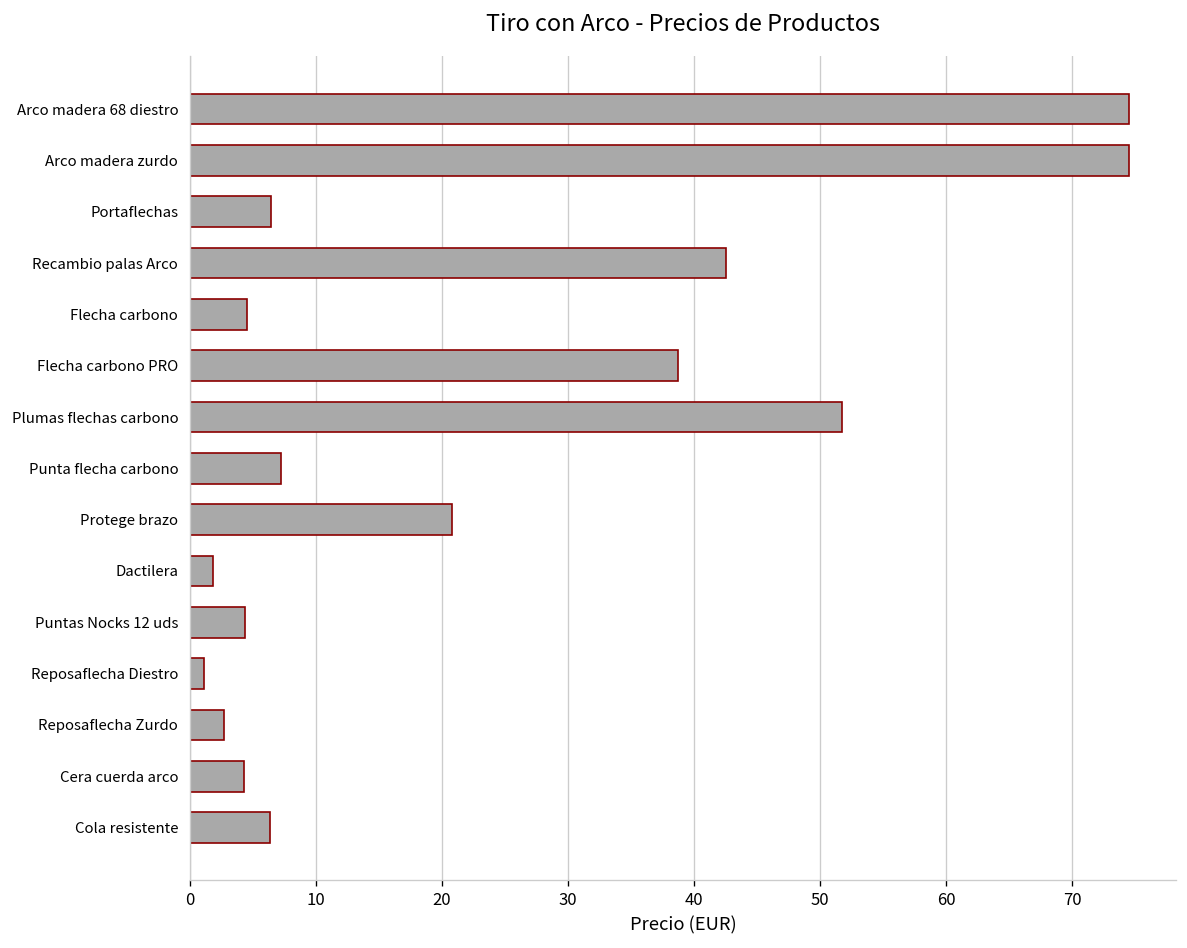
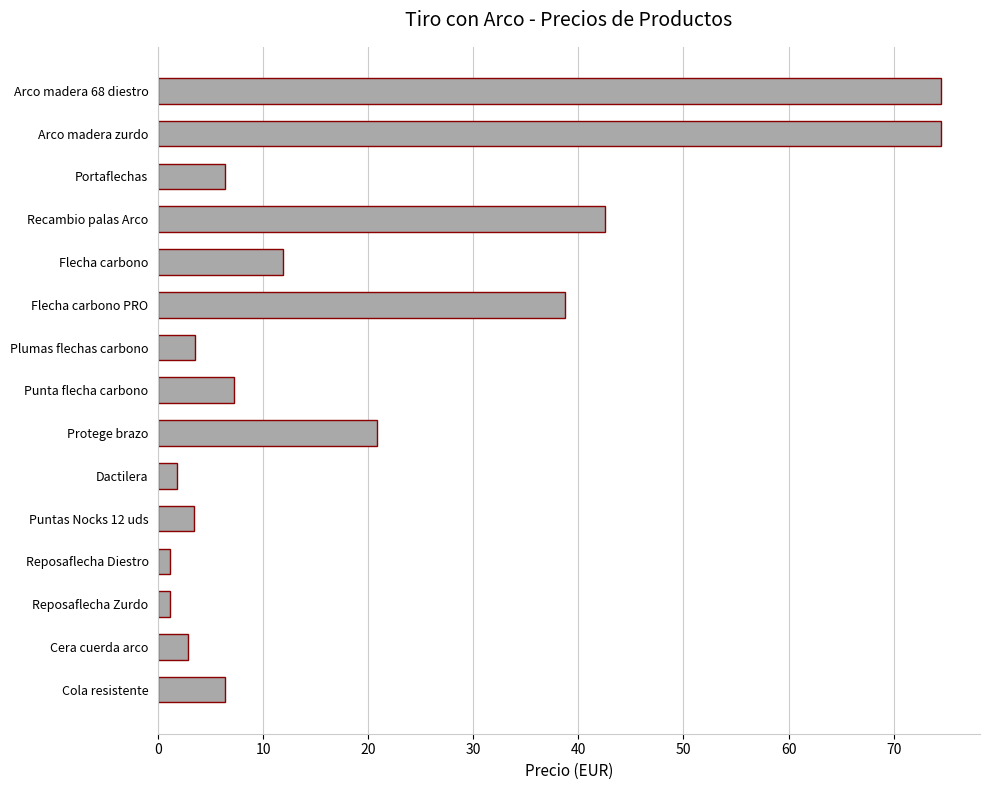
Flecha carbono: 4.5 -> 11.9
Plumas flechas carbono: 51.7 -> 3.5
Puntas Nocks 12 uds: 4.4 -> 3.4
Reposaflecha Zurdo: 2.7 -> 1.2
Cera cuerda arco: 4.3 -> 2.8
